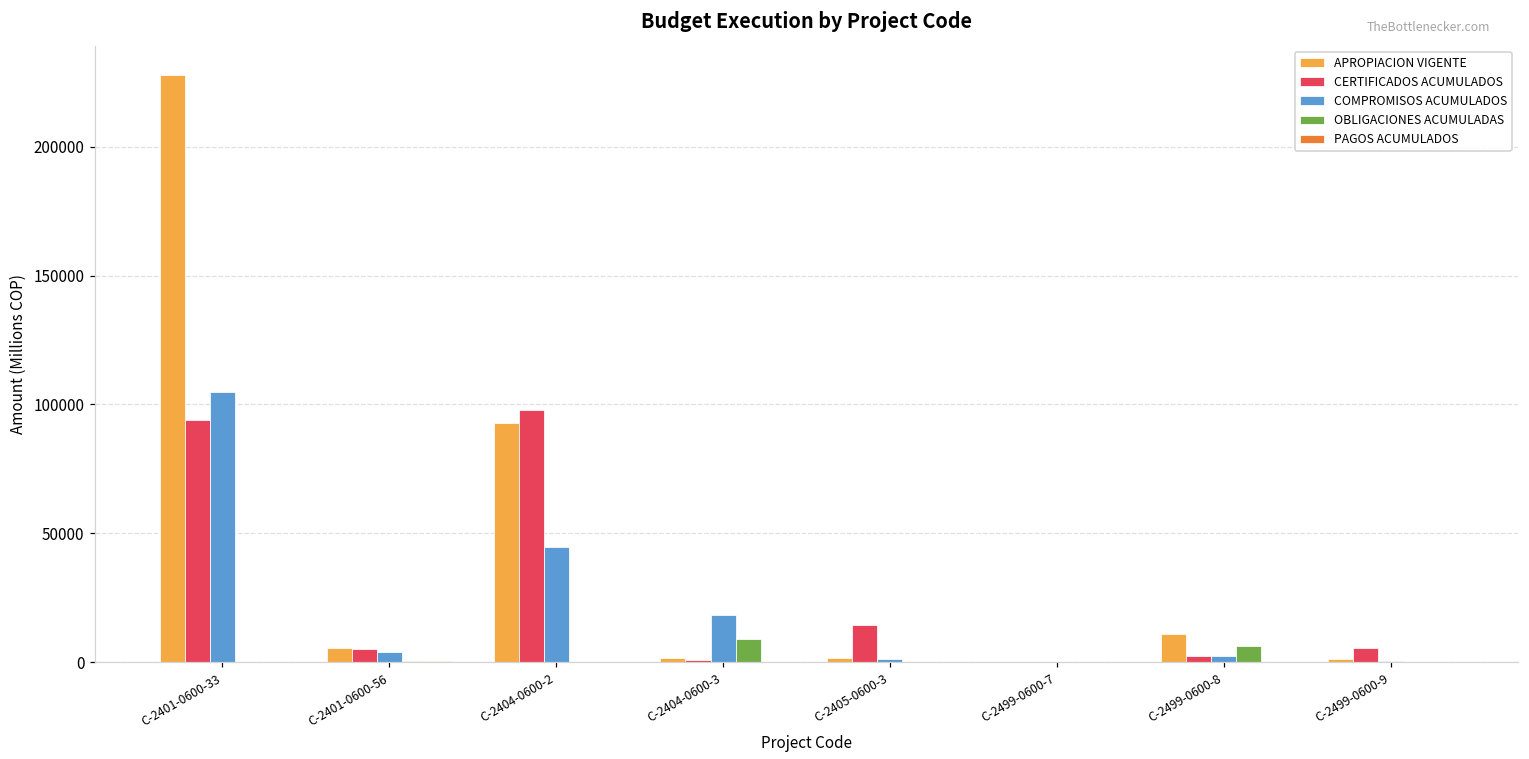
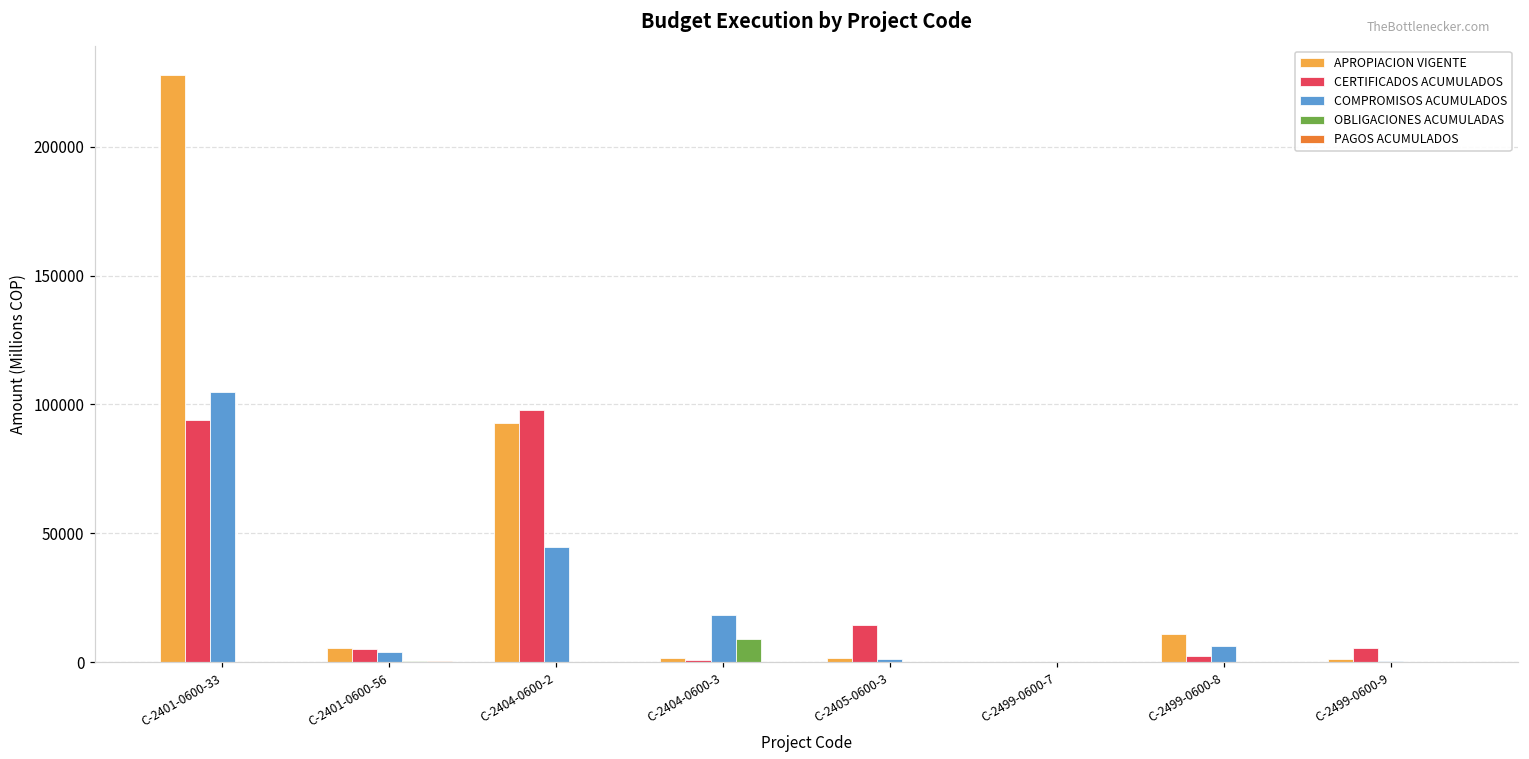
COMPROMISOS ACUMULADOS, C-2499-0600-8: 2000 -> 6000
OBLIGACIONES ACUMULADAS, C-2499-0600-8: 6000 -> 0
